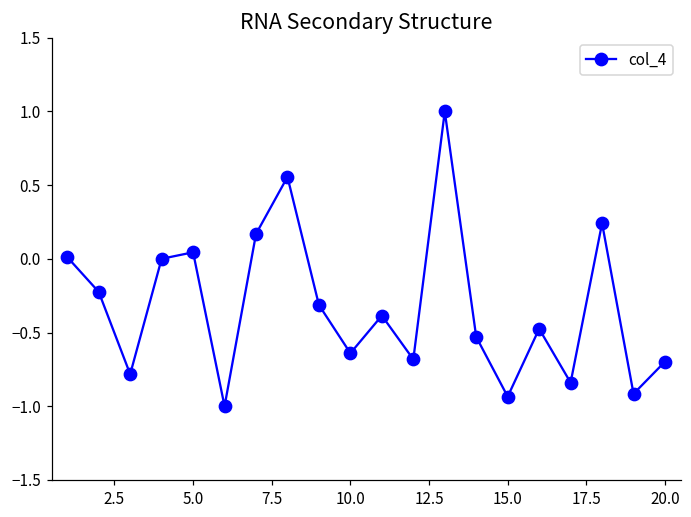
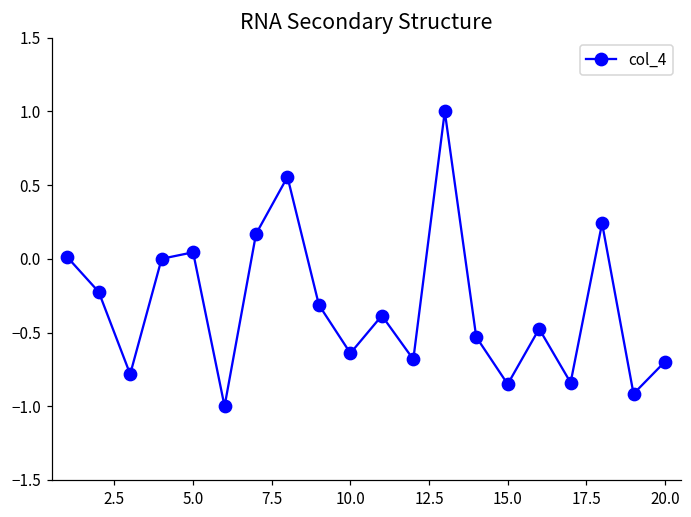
15.0: -0.93 -> -0.85
